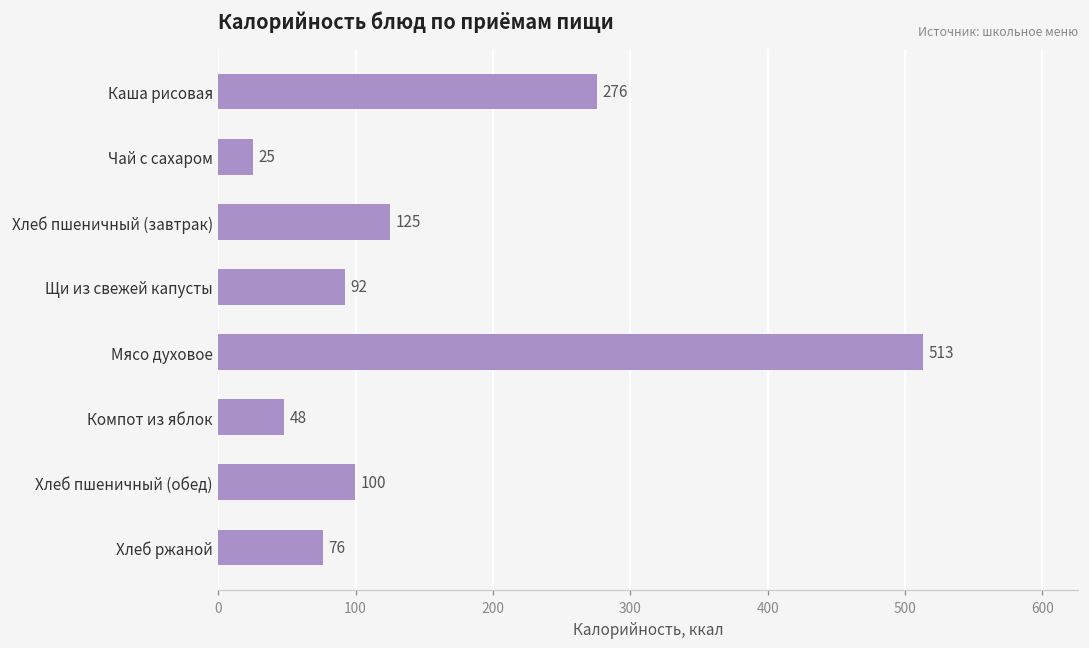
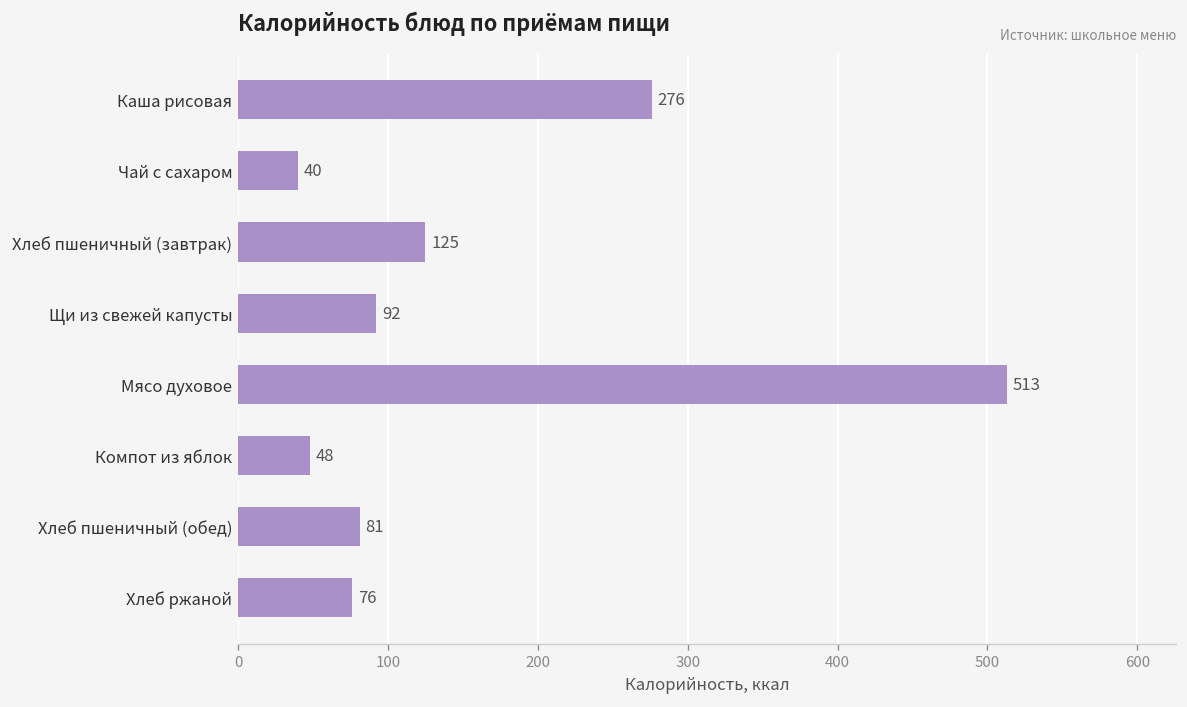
Чай с сахаром: 25 -> 40
Хлеб пшеничный (обед): 100 -> 81
